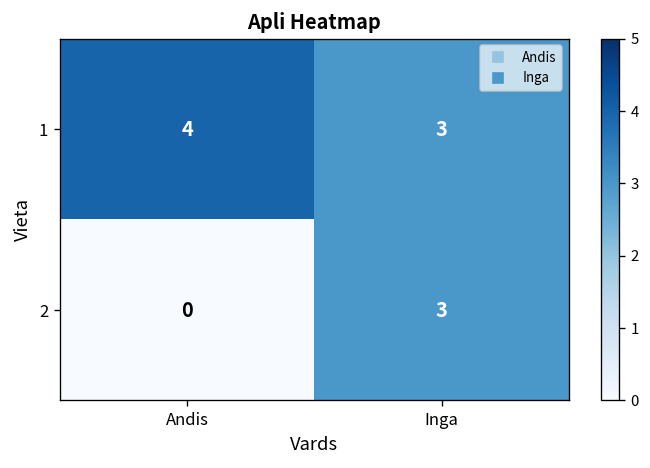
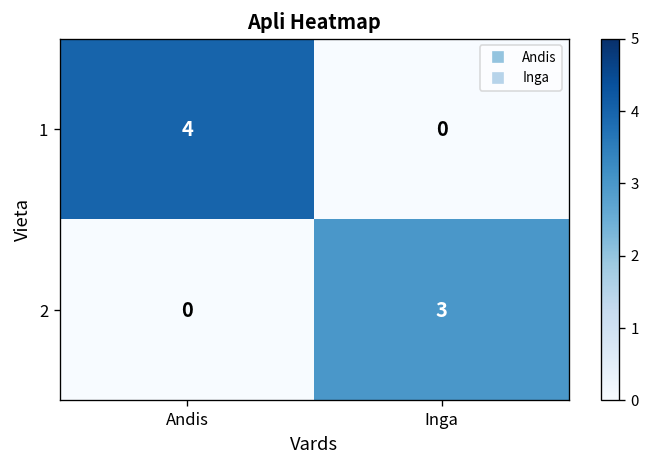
1, Inga: 3 -> 0
